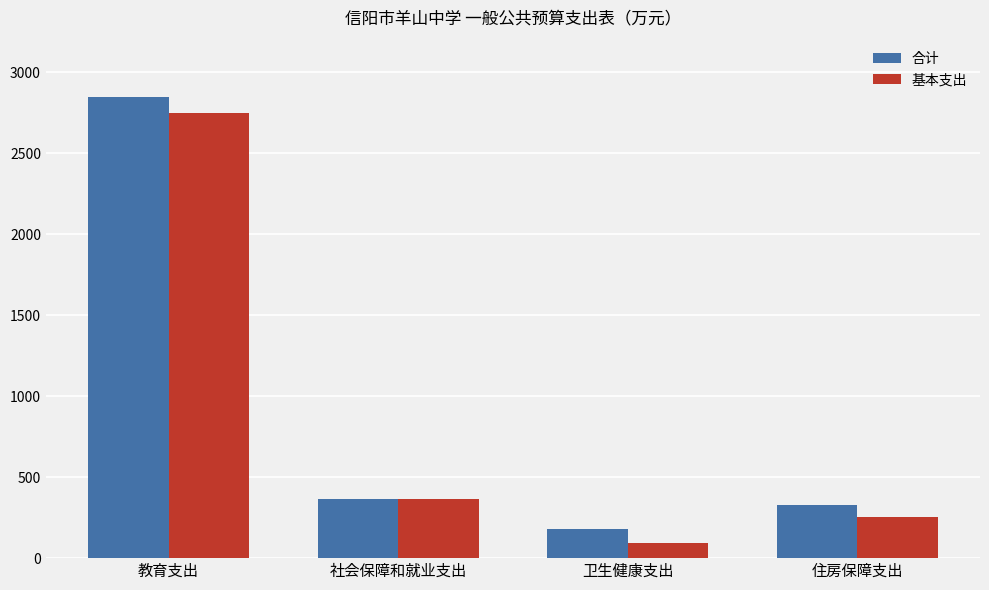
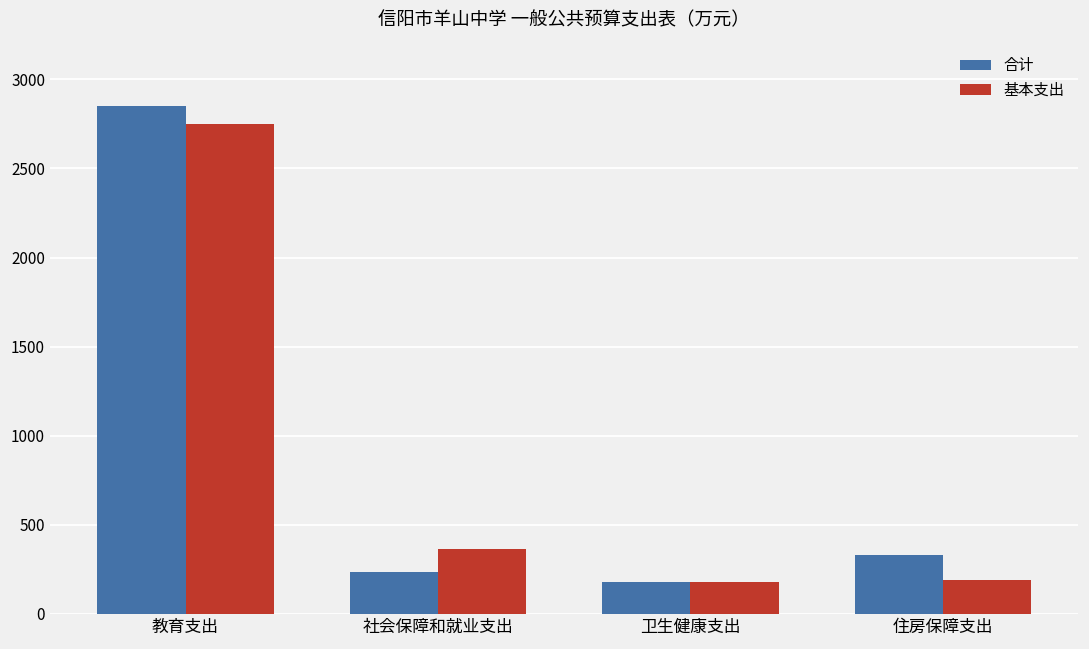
合计, 社会保障和就业支出: 360 -> 230
基本支出, 卫生健康支出: 90 -> 180
基本支出, 住房保障支出: 260 -> 190
